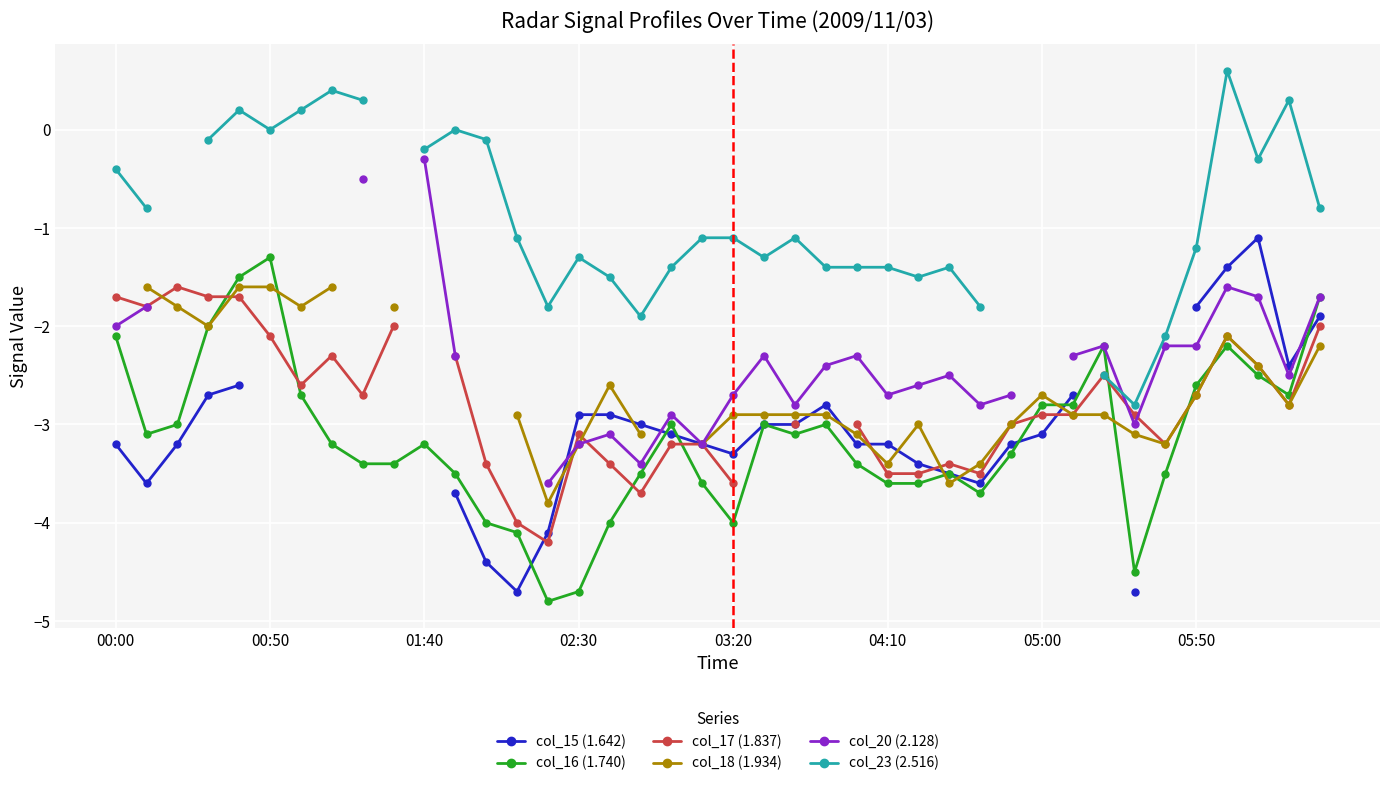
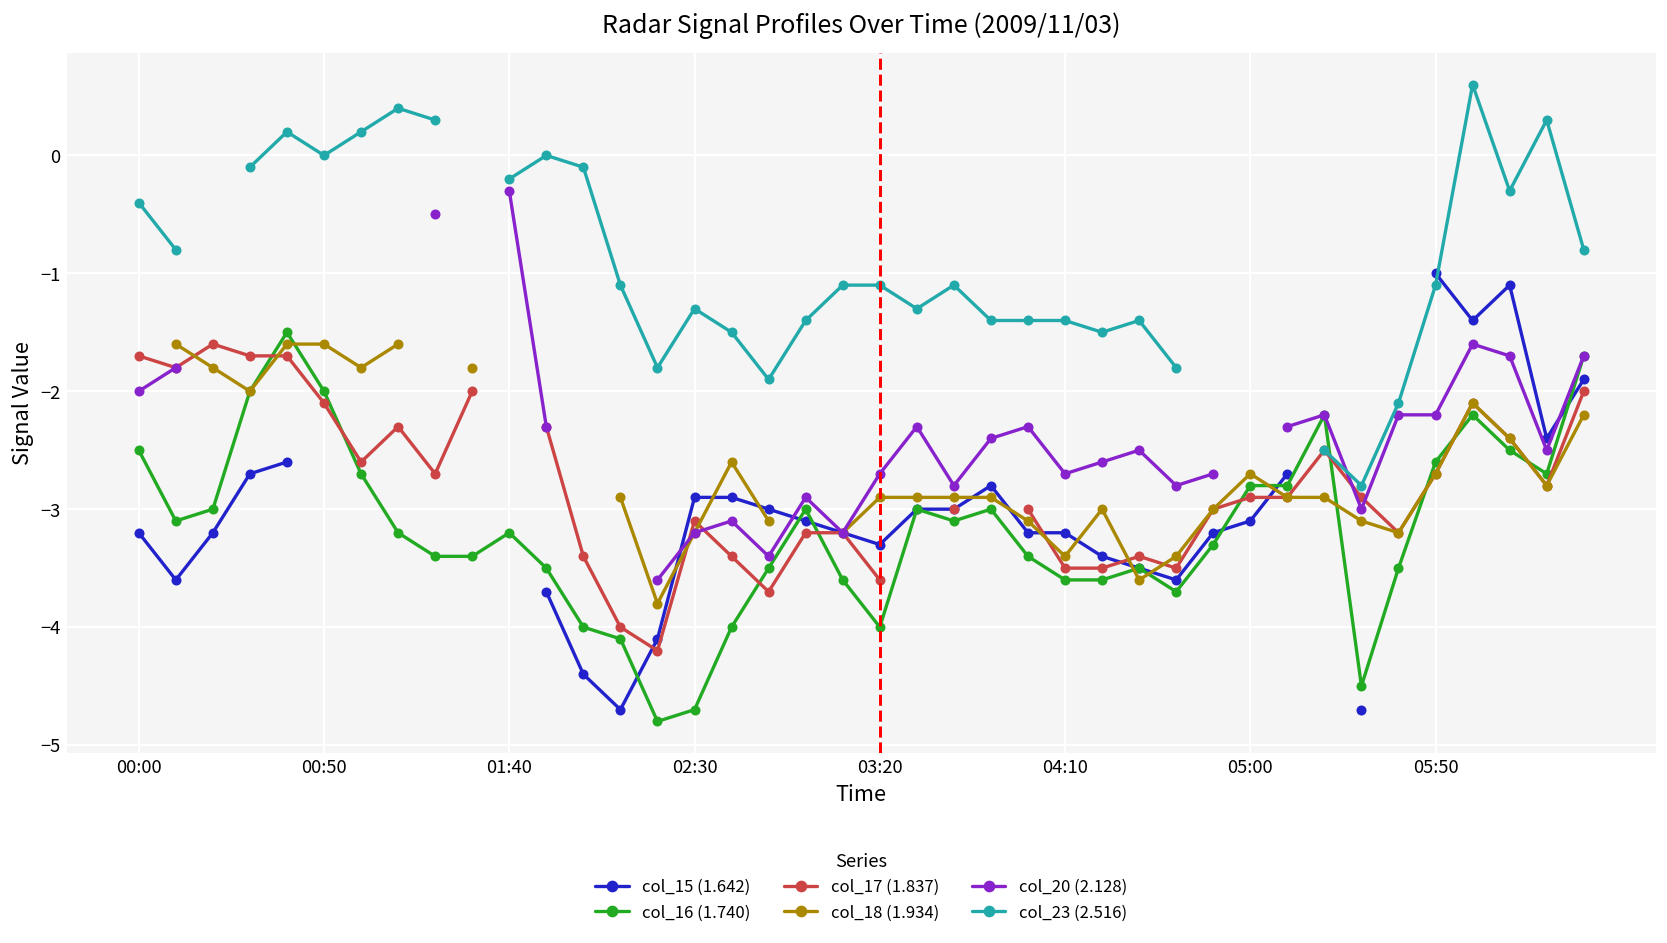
col_16 (1.740), 00:00: -2.1 -> -2.5
col_16 (1.740), 00:50: -1.3 -> -2.0
col_15 (1.642), 05:50: -1.8 -> -1.0
col_23 (2.516), 05:50: -1.2 -> -1.1
